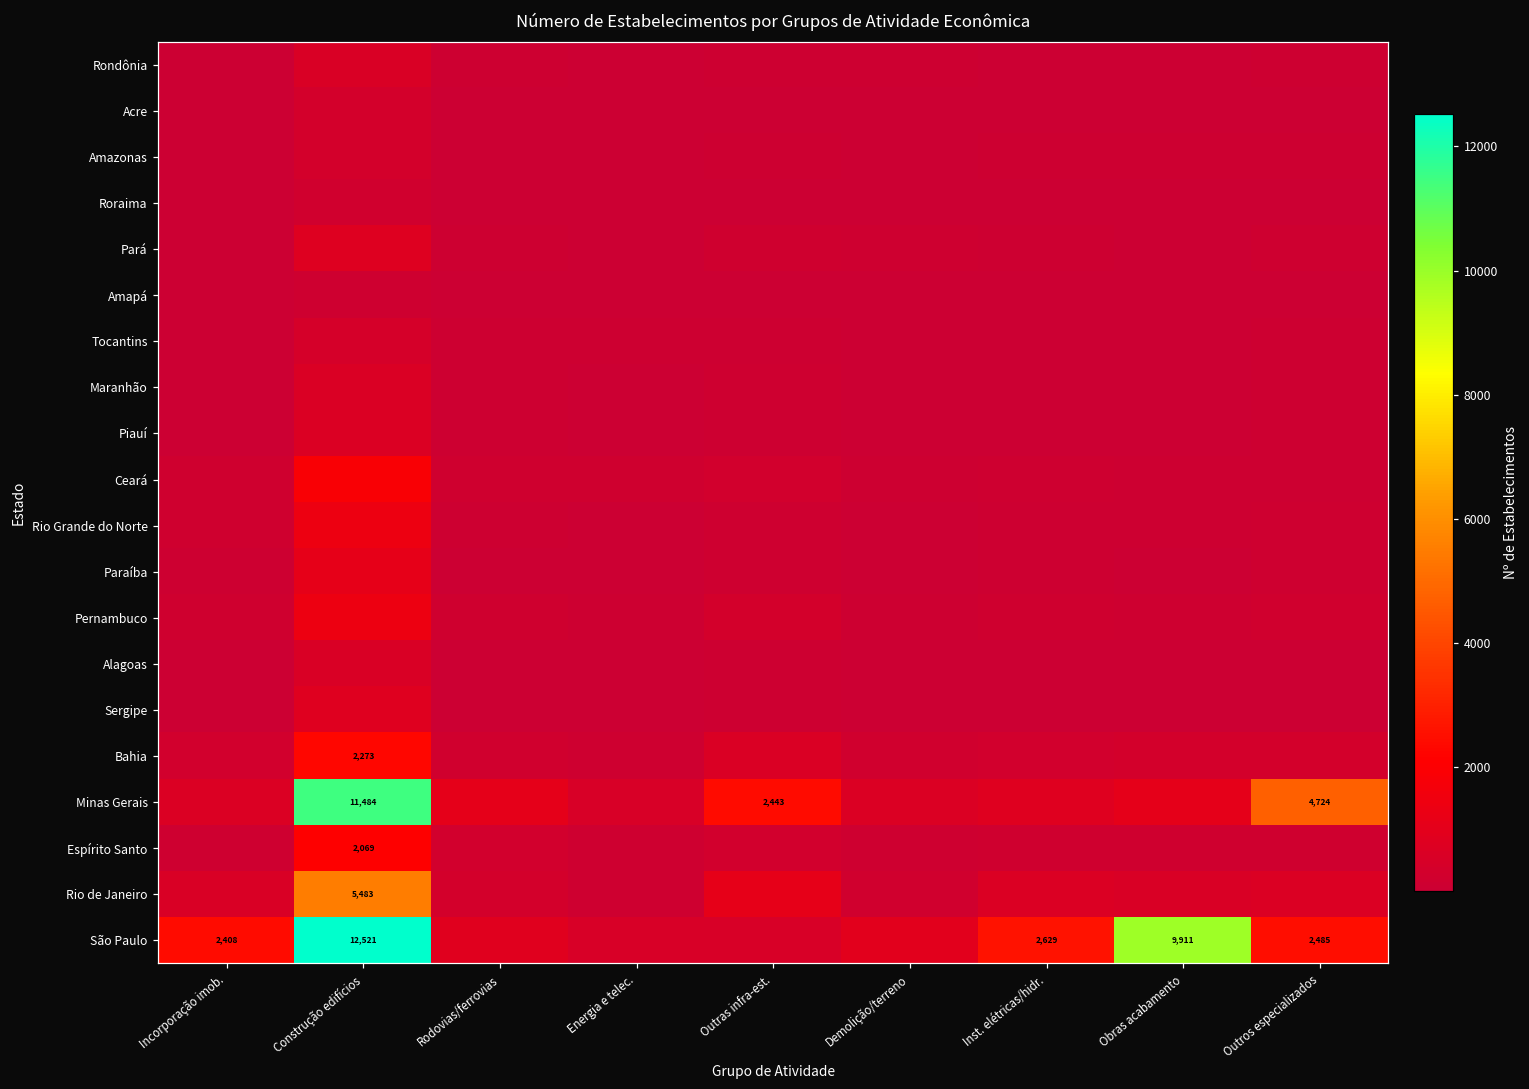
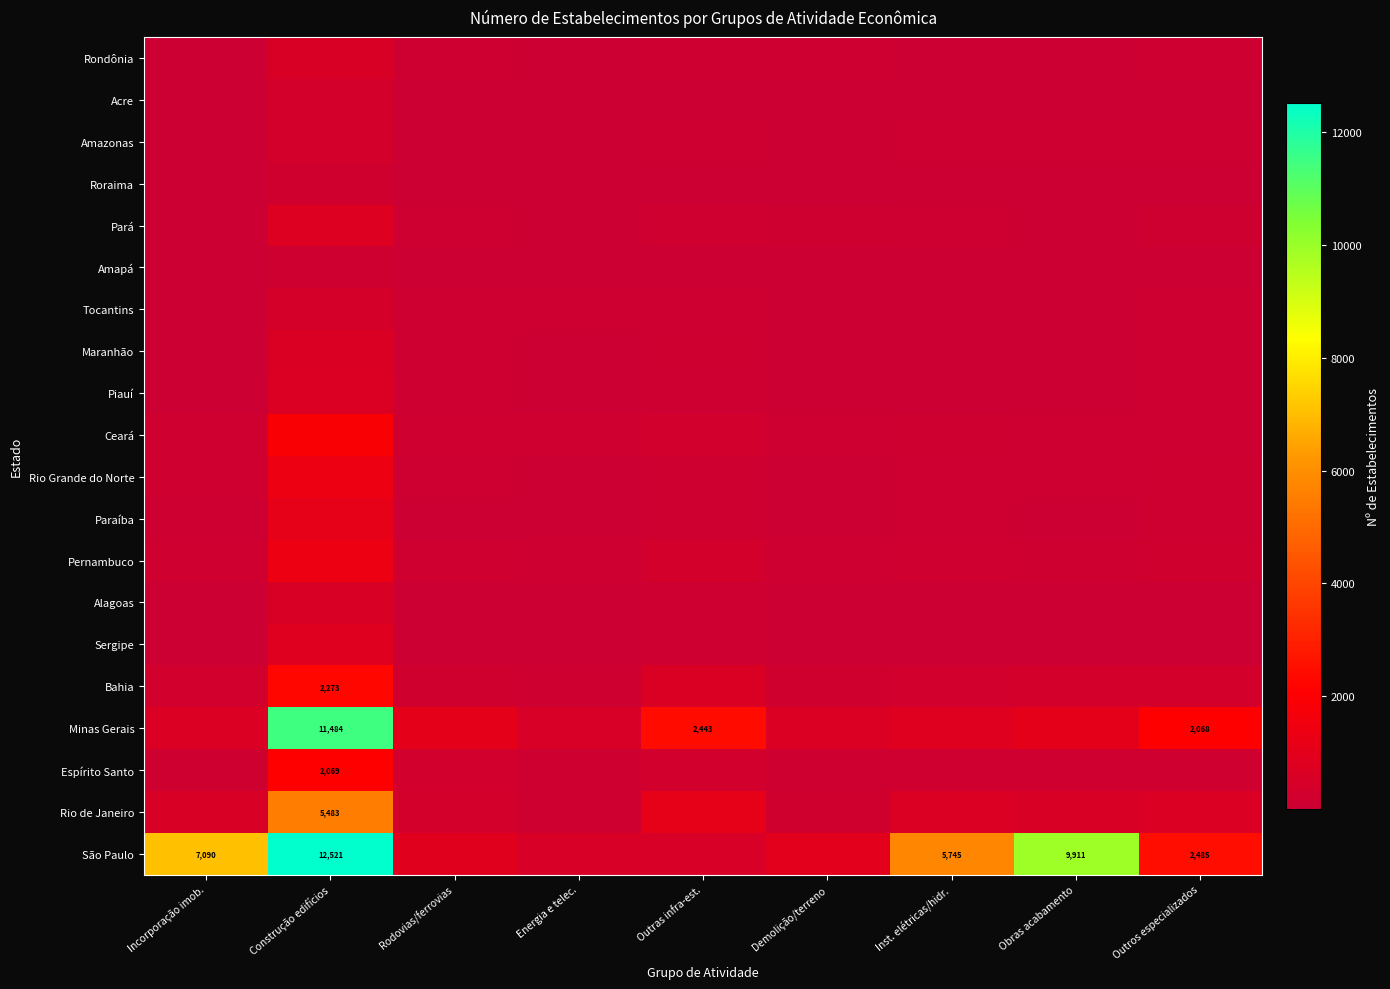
Minas Gerais, Outros especializados: 4,724 -> 2,068
São Paulo, Incorporação imob.: 2,408 -> 7,090
São Paulo, Inst. elétricas/hidr.: 2,629 -> 5,745
